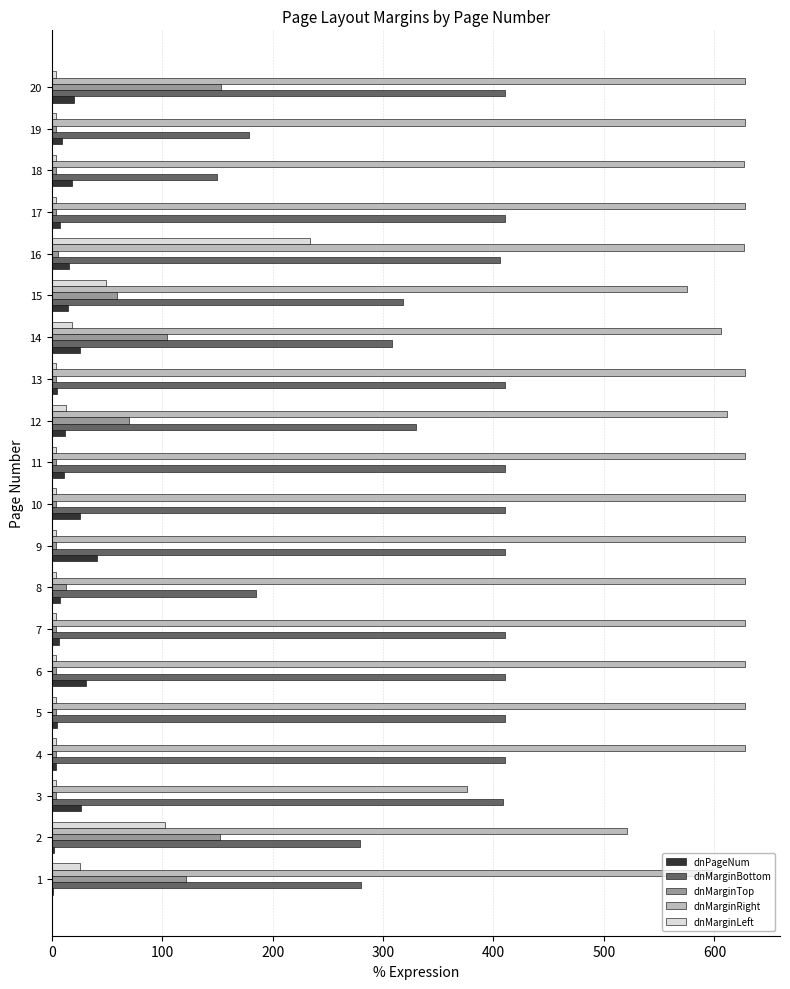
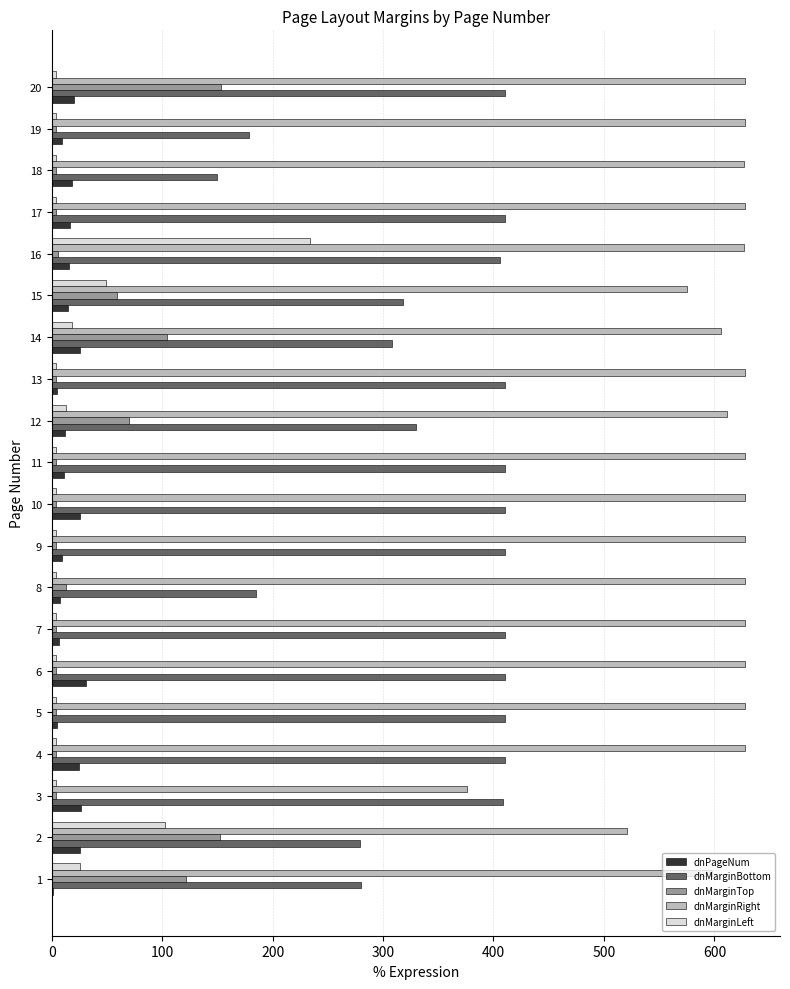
dnPageNum, 17: 8 -> 17
dnPageNum, 9: 41 -> 9
dnPageNum, 4: 4 -> 25
dnPageNum, 2: 2 -> 26
